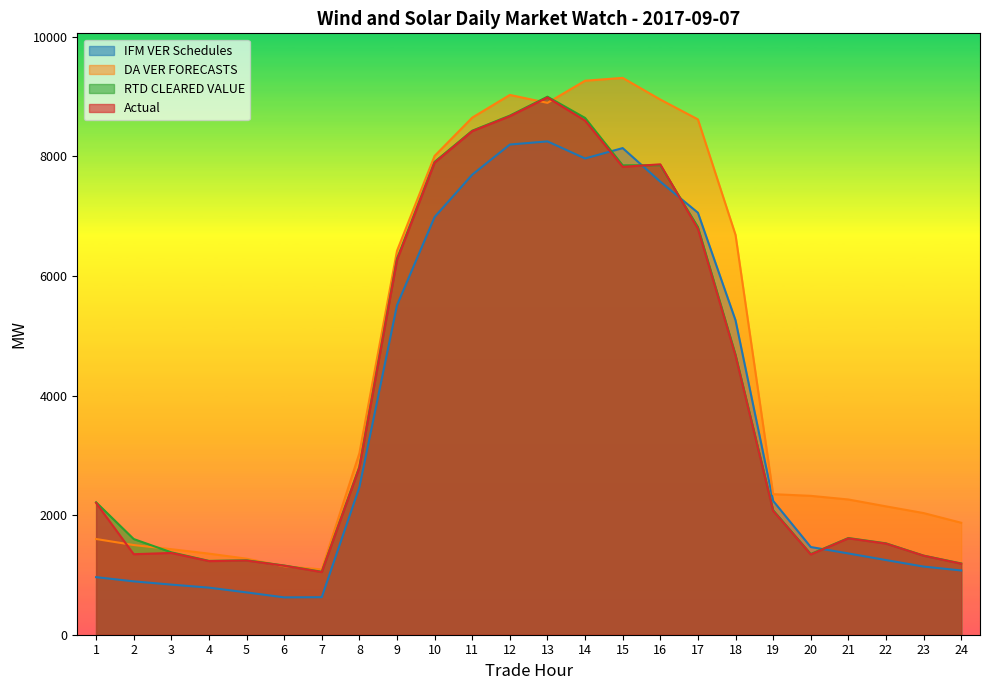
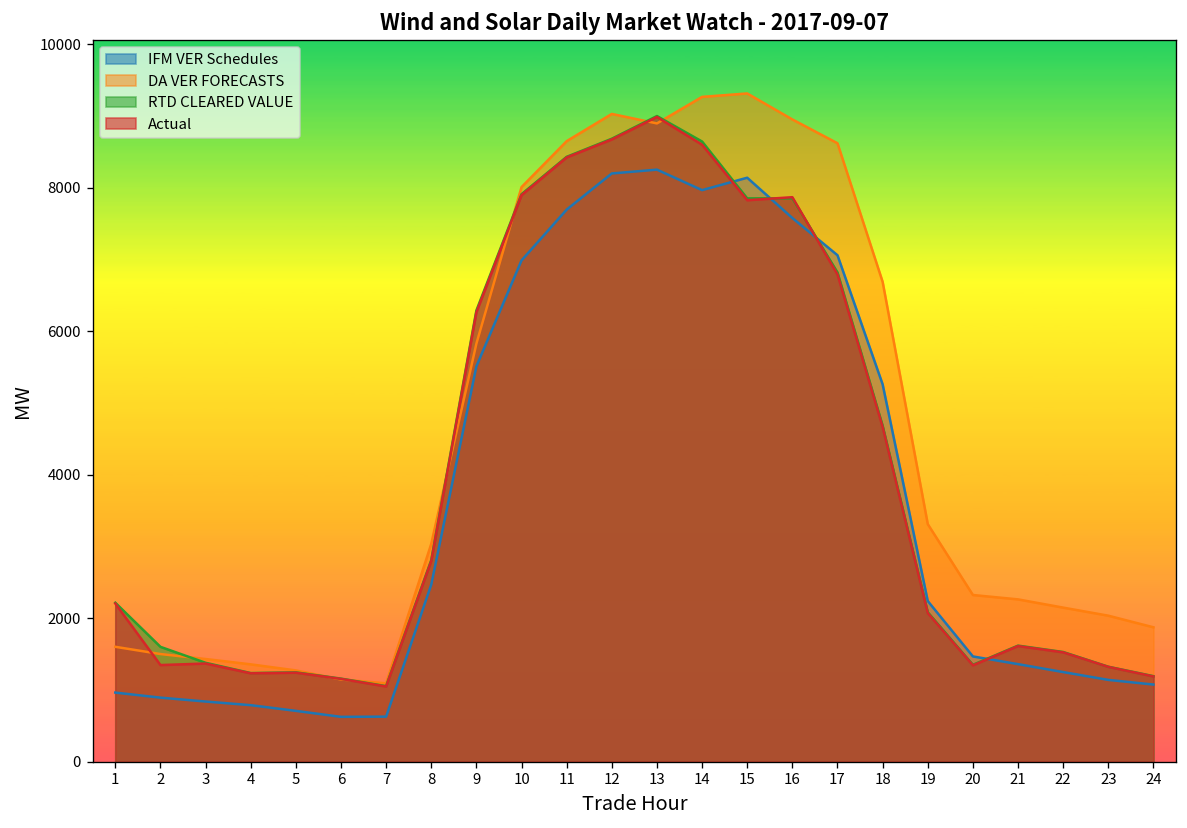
DA VER FORECASTS, 9: 6400 -> 5800
DA VER FORECASTS, 19: 2400 -> 3300
